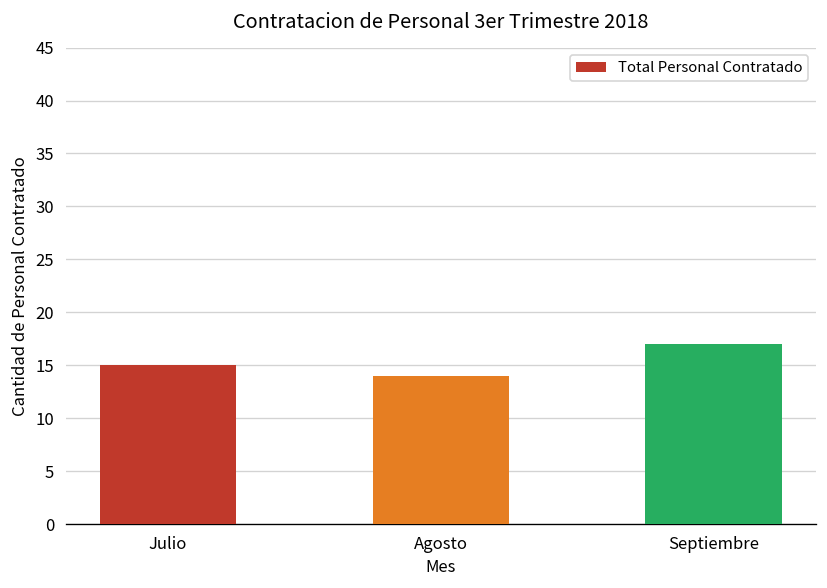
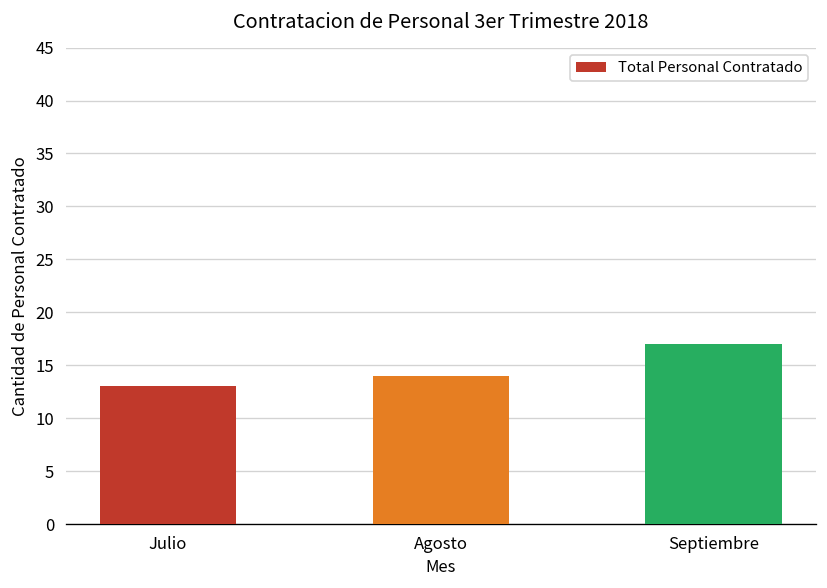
Julio: 15 -> 13
